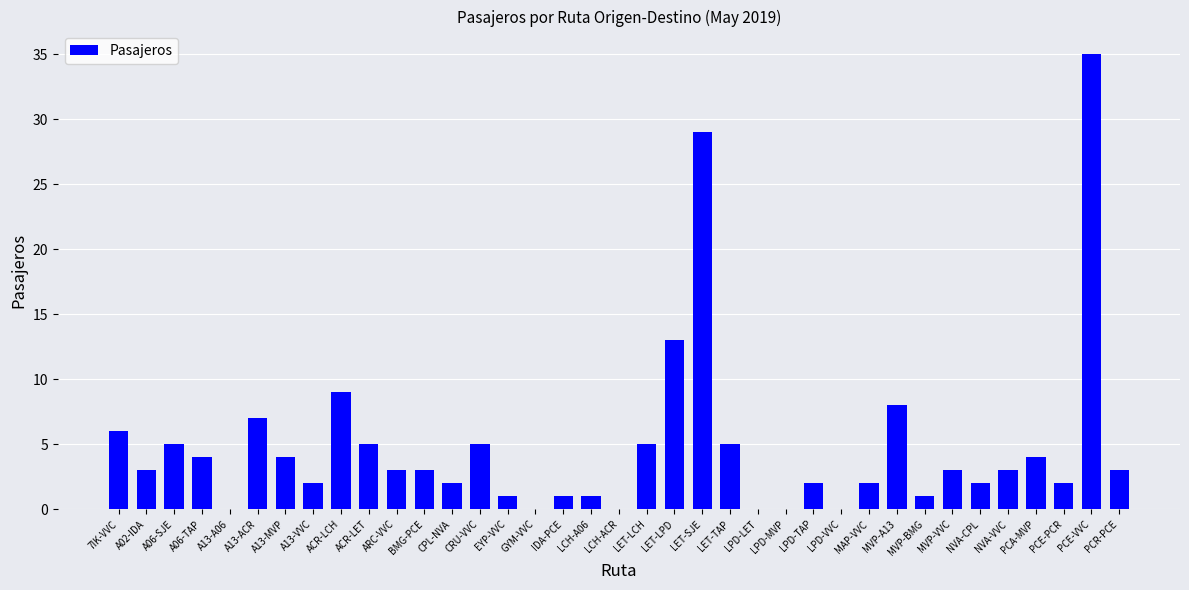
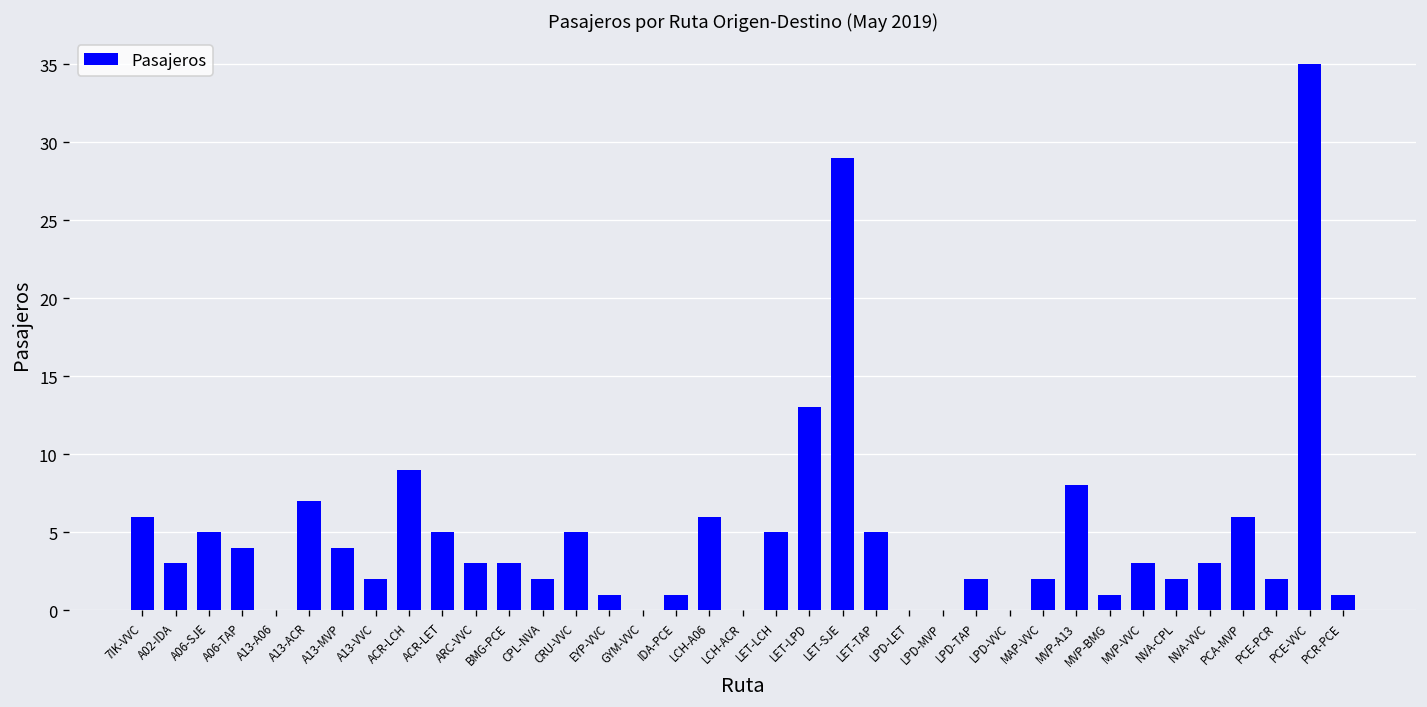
LCH-A06: 1 -> 6
PCA-MVP: 4 -> 6
PCR-PCE: 3 -> 1
